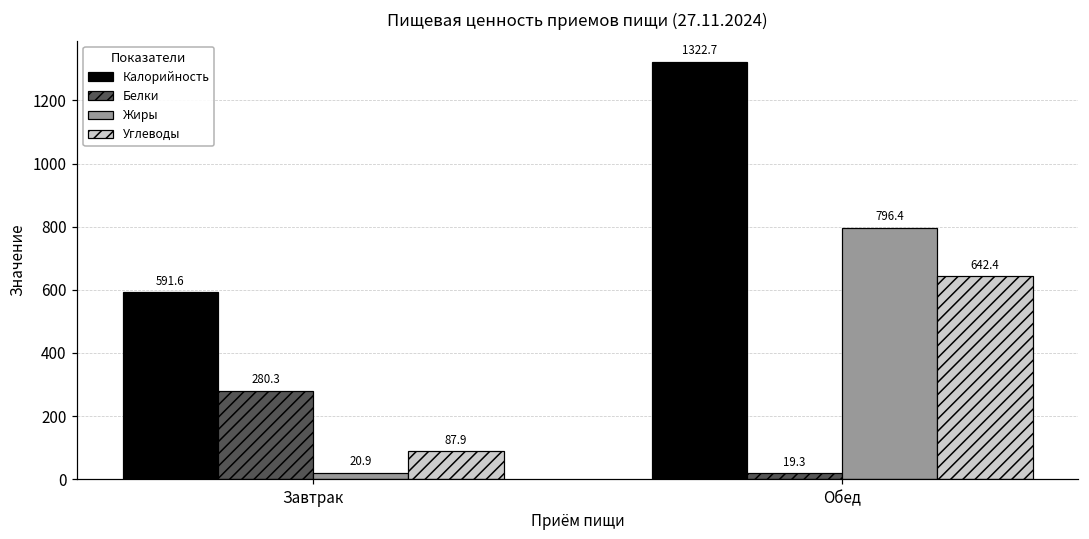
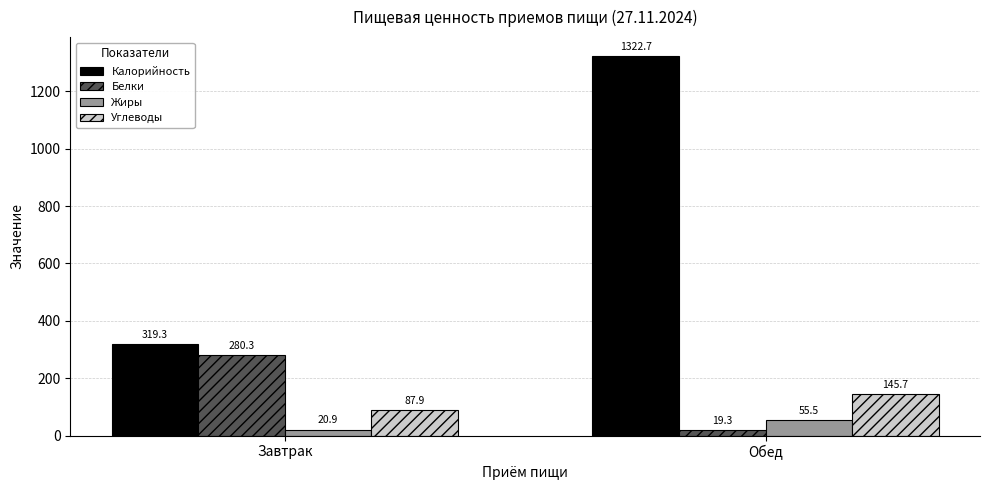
Калорийность, Завтрак: 591.6 -> 319.3
Жиры, Обед: 796.4 -> 55.5
Углеводы, Обед: 642.4 -> 145.7
